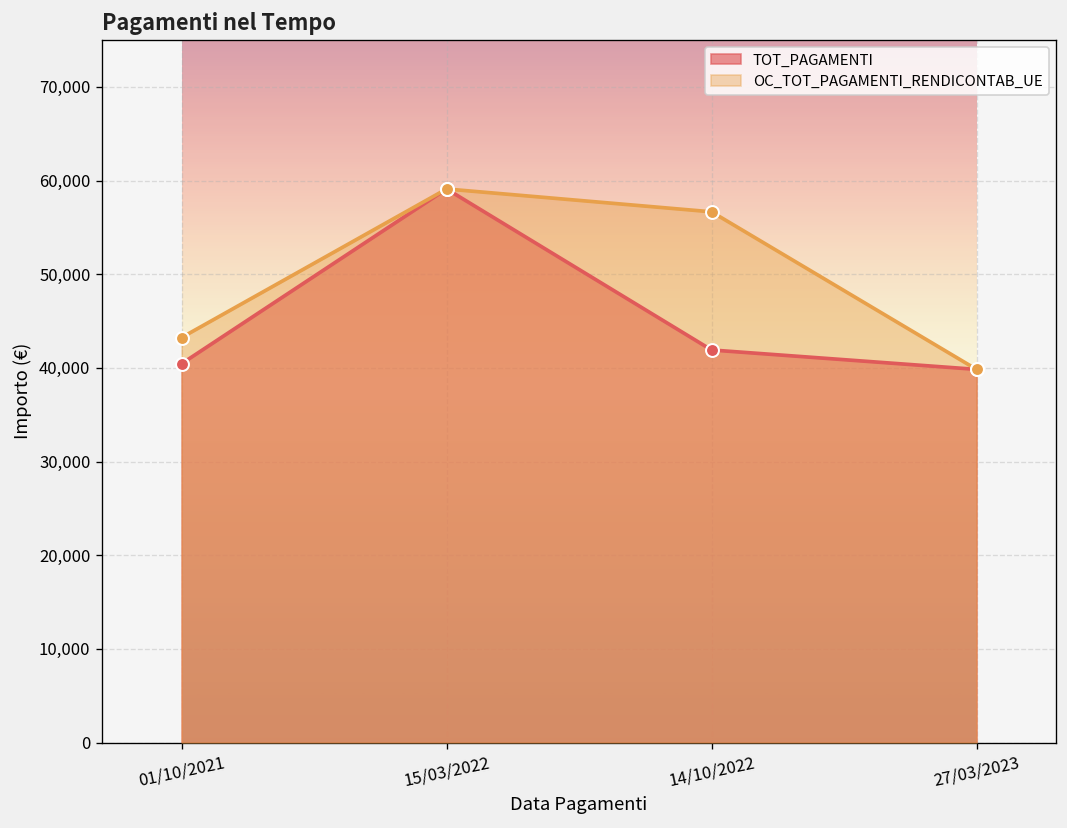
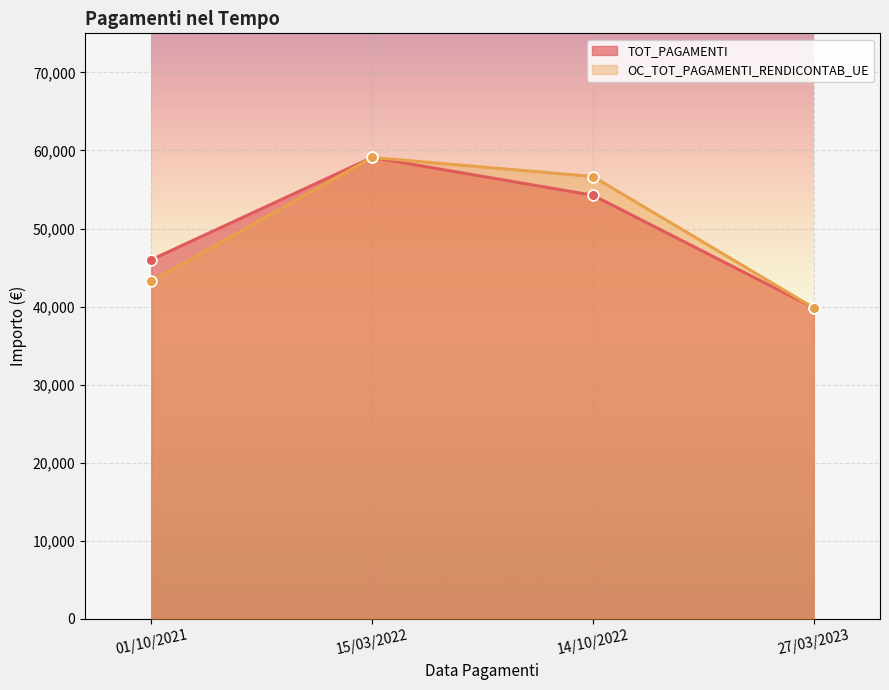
TOT_PAGAMENTI, 01/10/2021: 40,000 -> 46,000
TOT_PAGAMENTI, 14/10/2022: 42,000 -> 54,000
